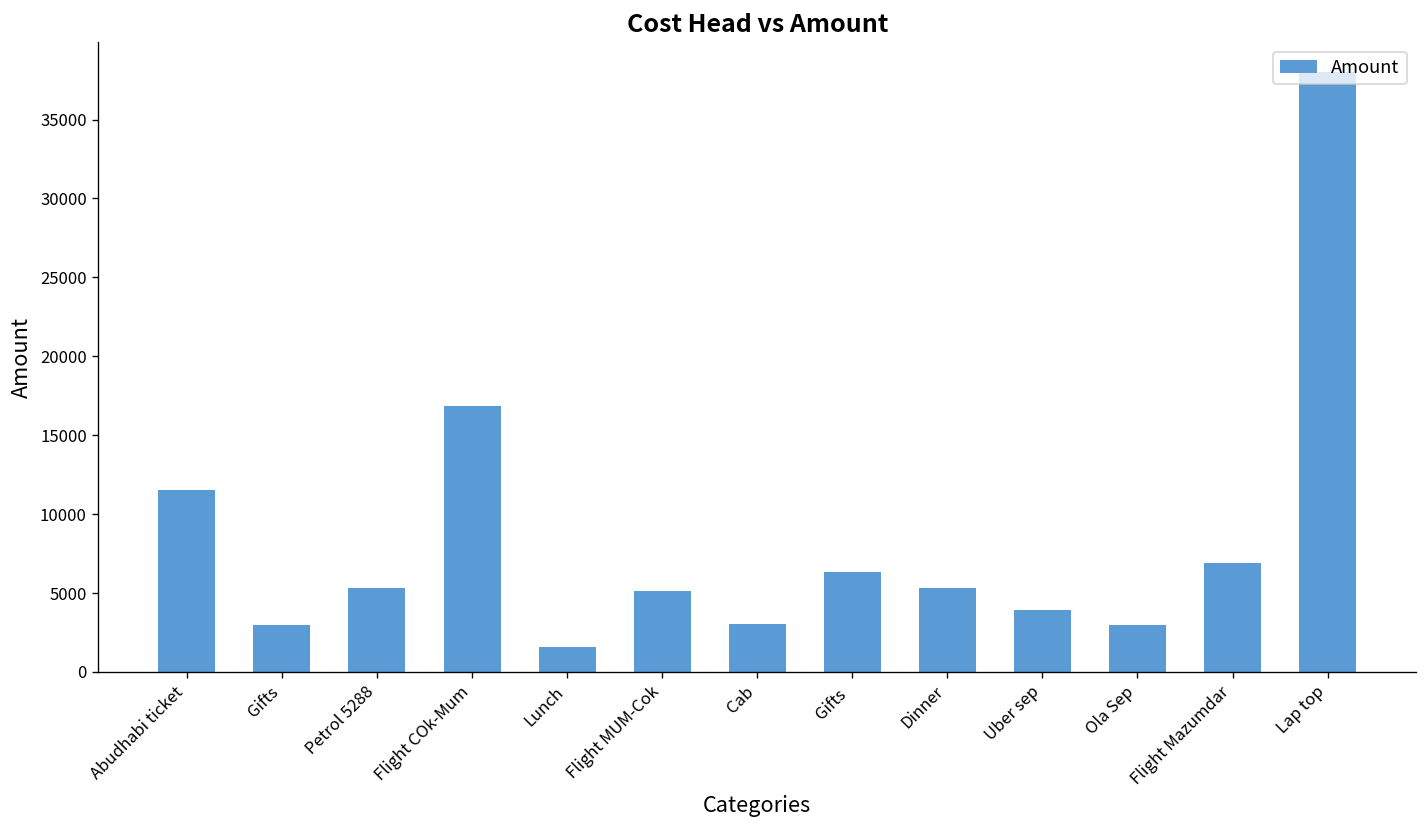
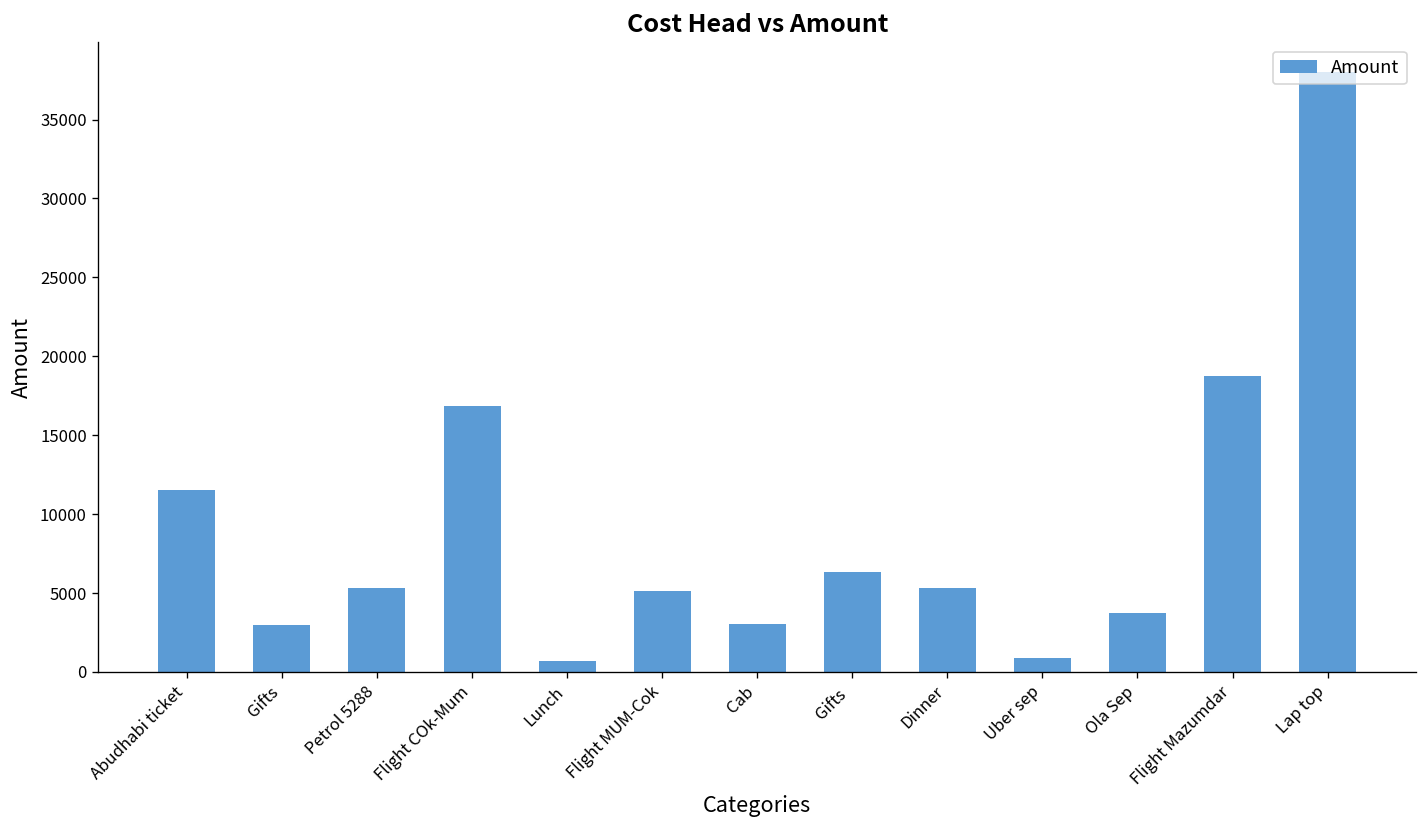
Lunch: 1600 -> 700
Uber sep: 3900 -> 900
Ola Sep: 3000 -> 3700
Flight Mazumdar: 6900 -> 18800
